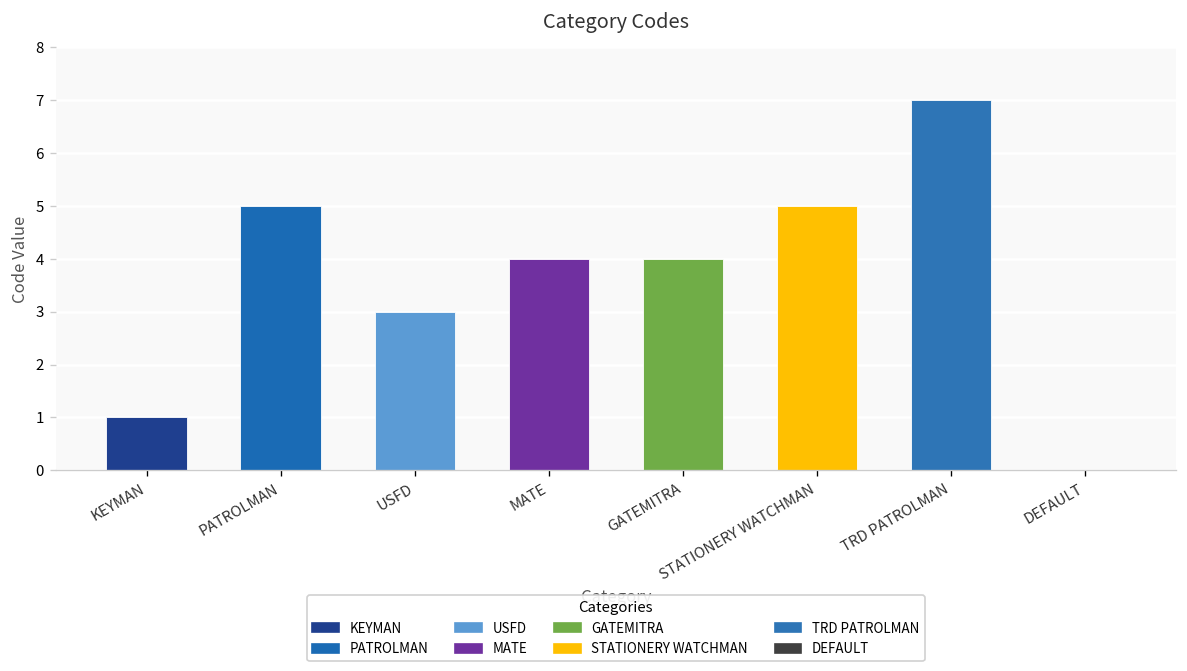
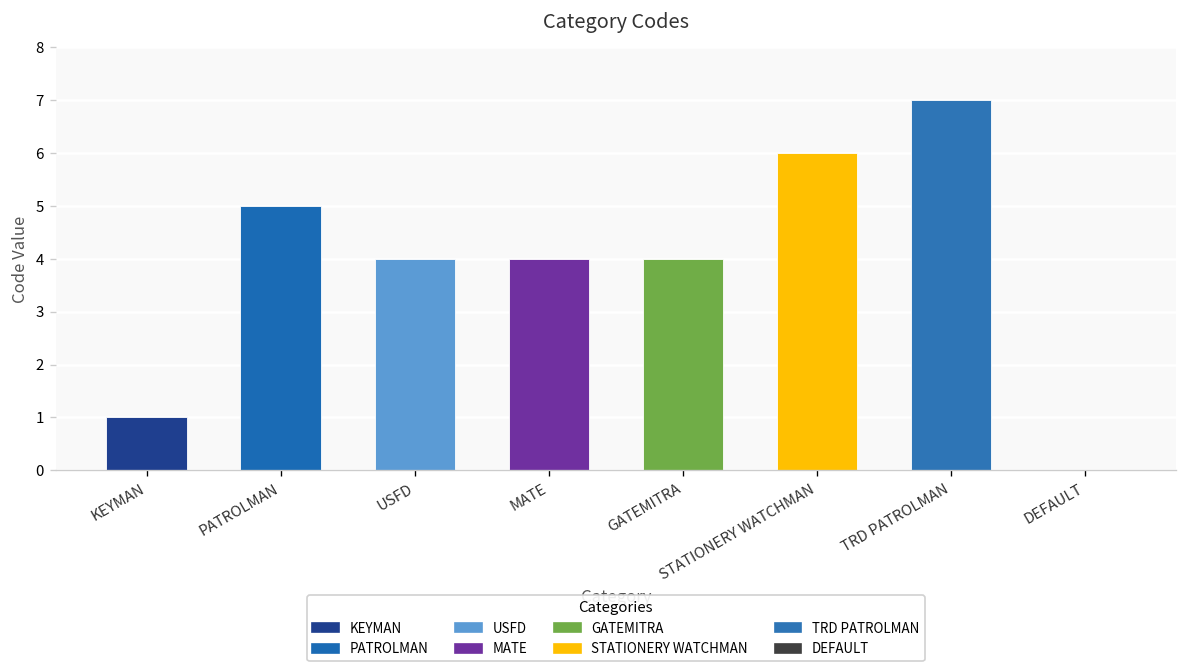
USFD: 3 -> 4
STATIONERY WATCHMAN: 5 -> 6
